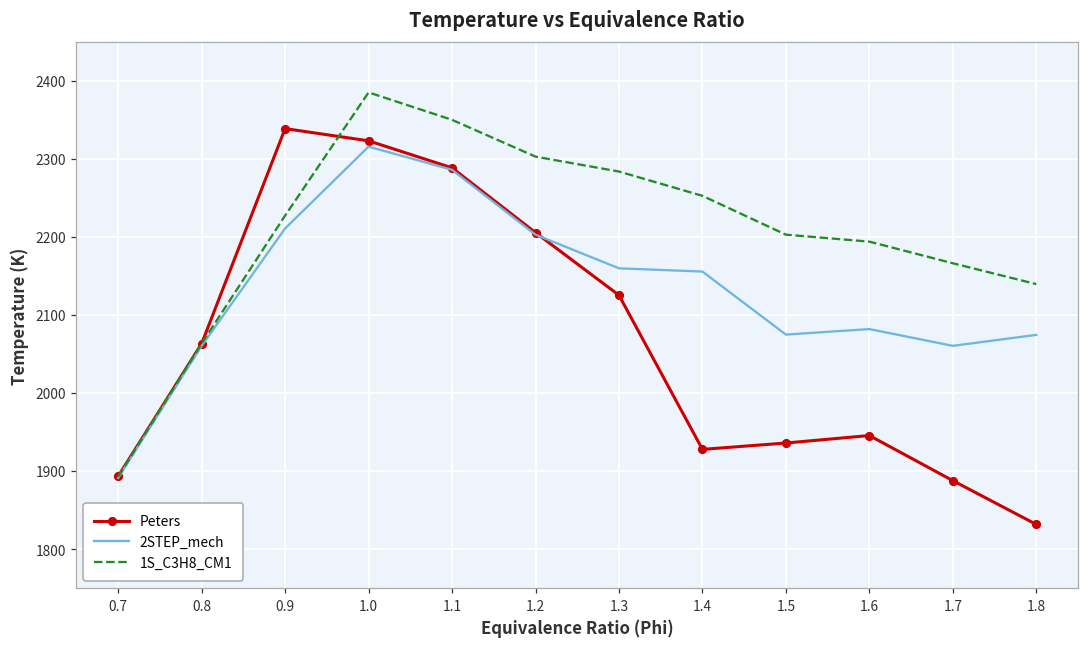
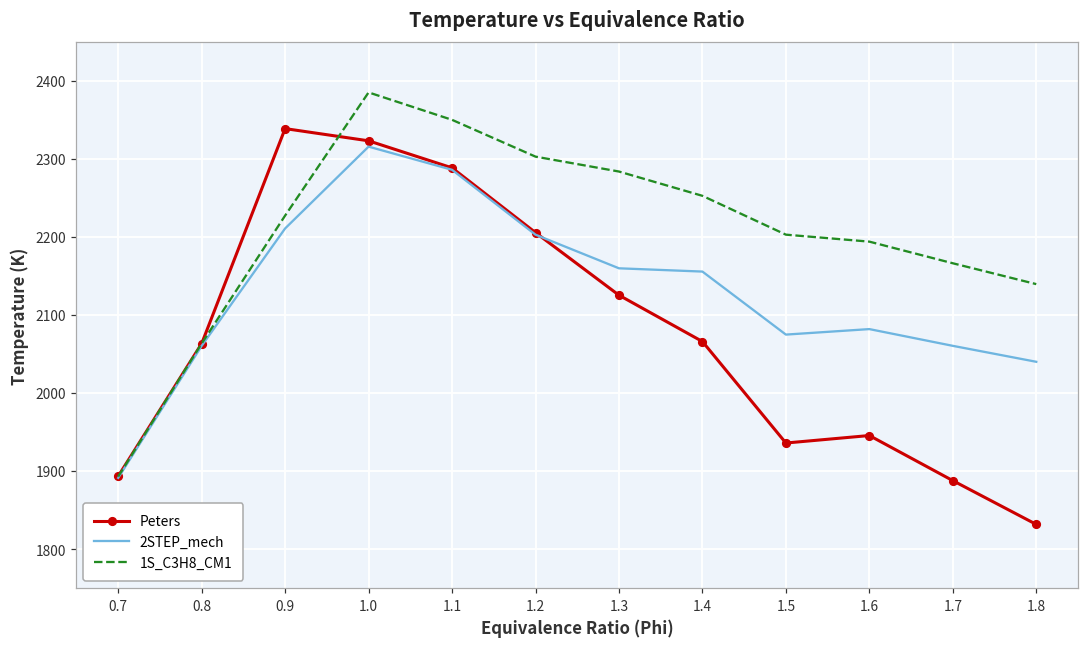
Peters, 1.4: 1930 -> 2070
2STEP_mech, 1.8: 2070 -> 2040
